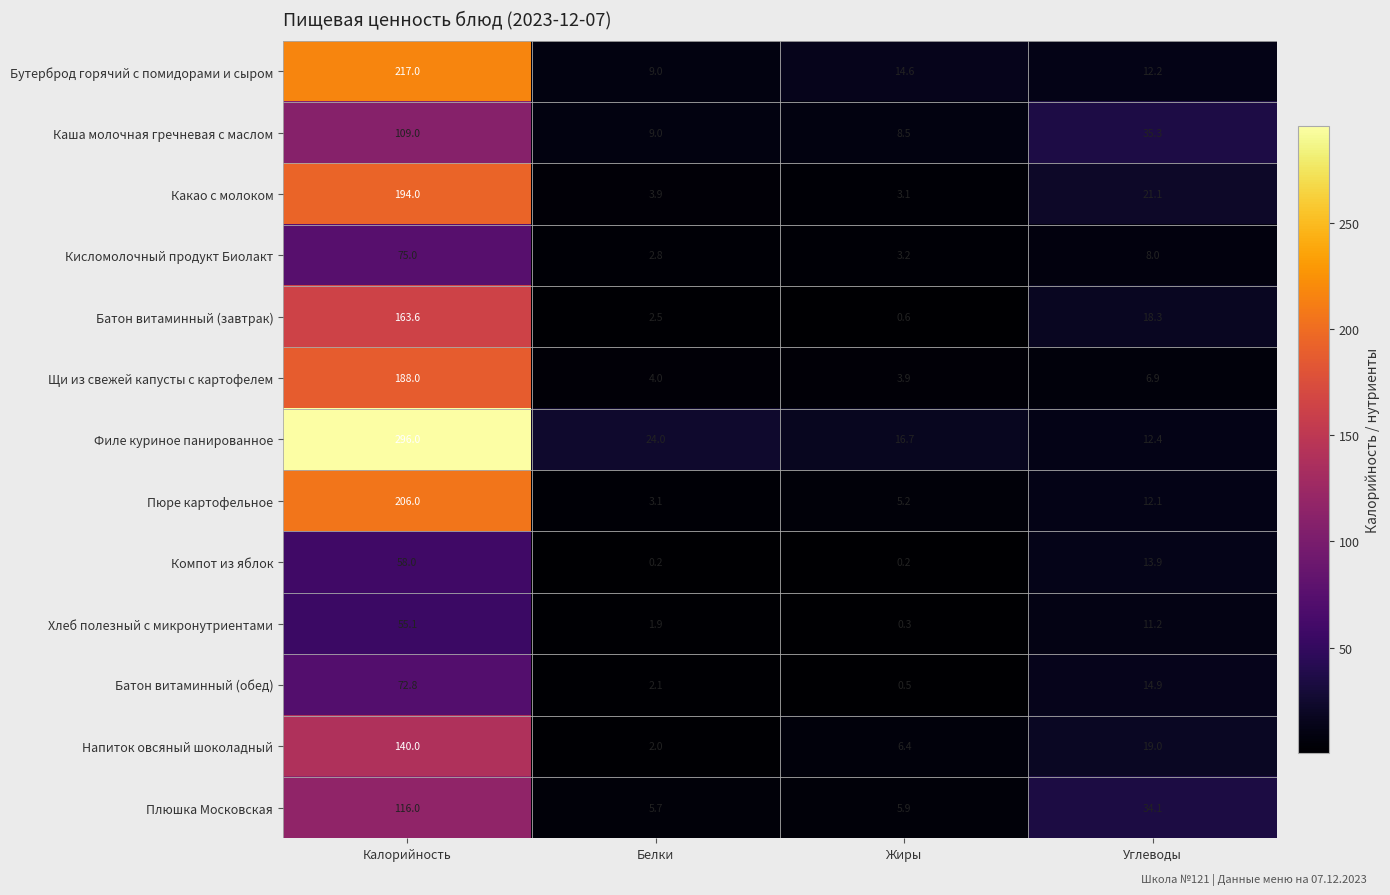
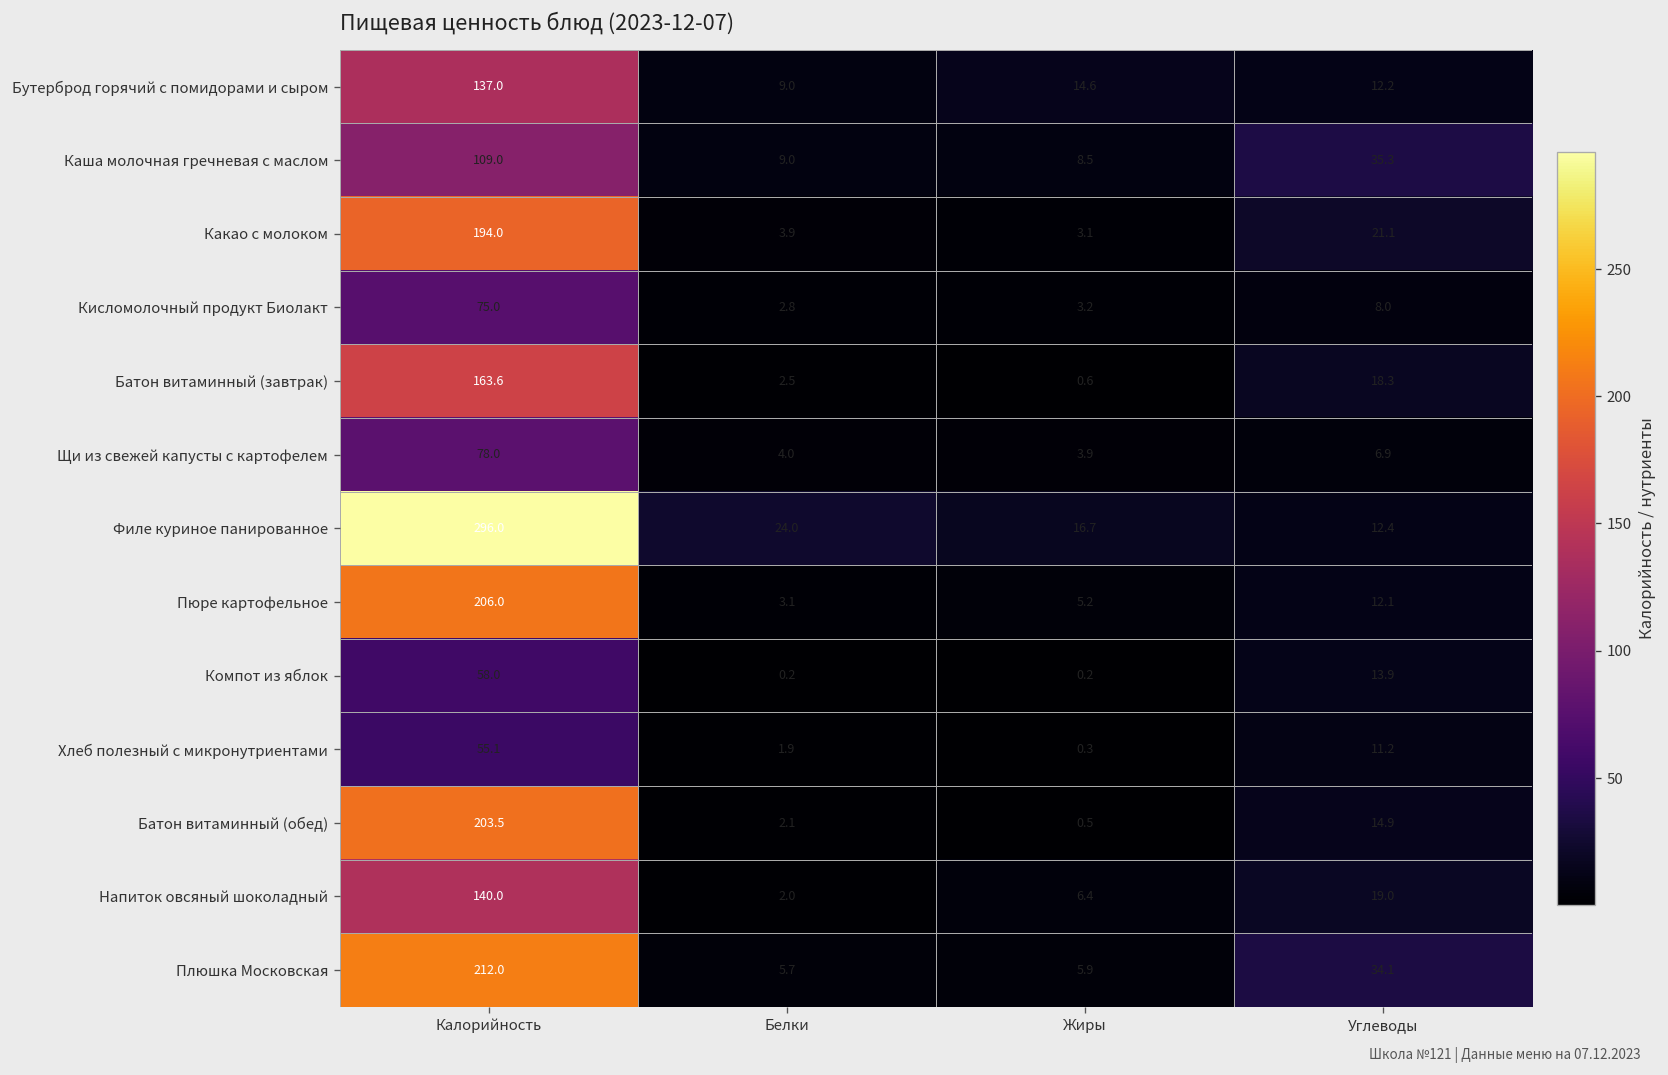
Бутерброд горячий с помидорами и сыром, Калорийность: 217.0 -> 137.0
Щи из свежей капусты с картофелем, Калорийность: 188.0 -> 78.0
Батон витаминный (обед), Калорийность: 72.8 -> 203.5
Плюшка Московская, Калорийность: 116.0 -> 212.0
